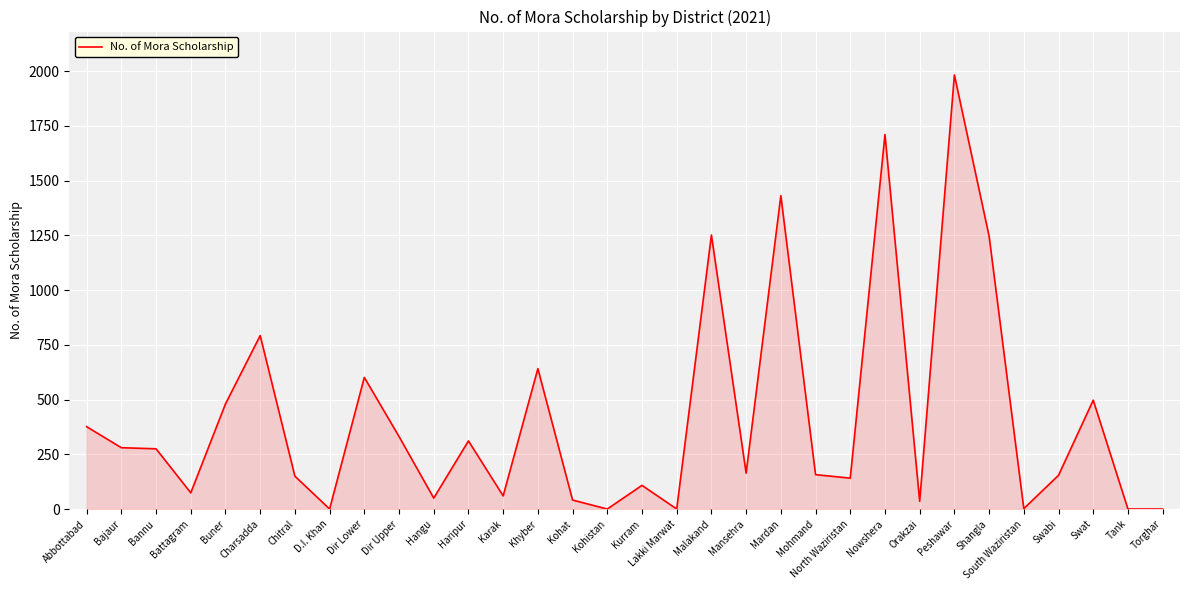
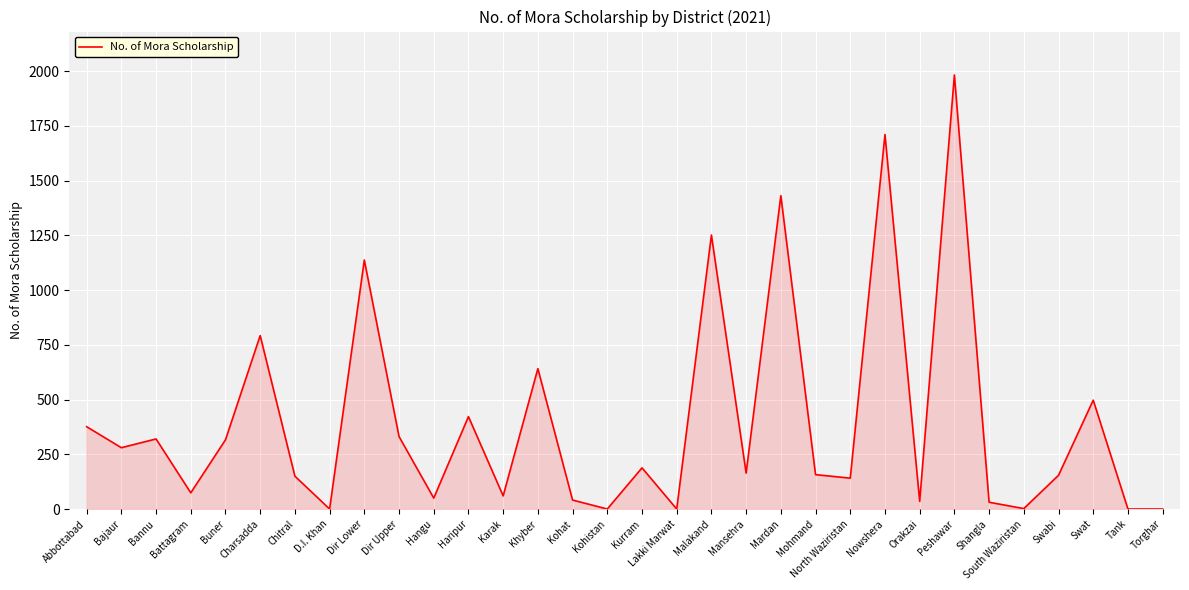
Bannu: 280 -> 320
Buner: 480 -> 320
Dir Lower: 600 -> 1140
Haripur: 310 -> 420
Kurram: 110 -> 190
Shangla: 1250 -> 30
